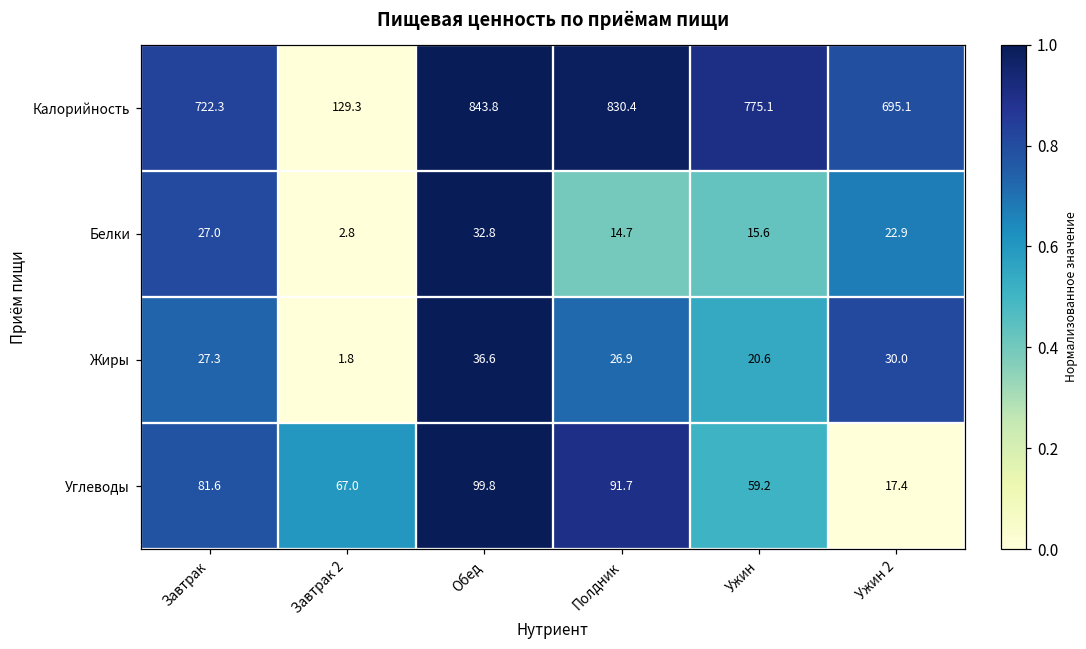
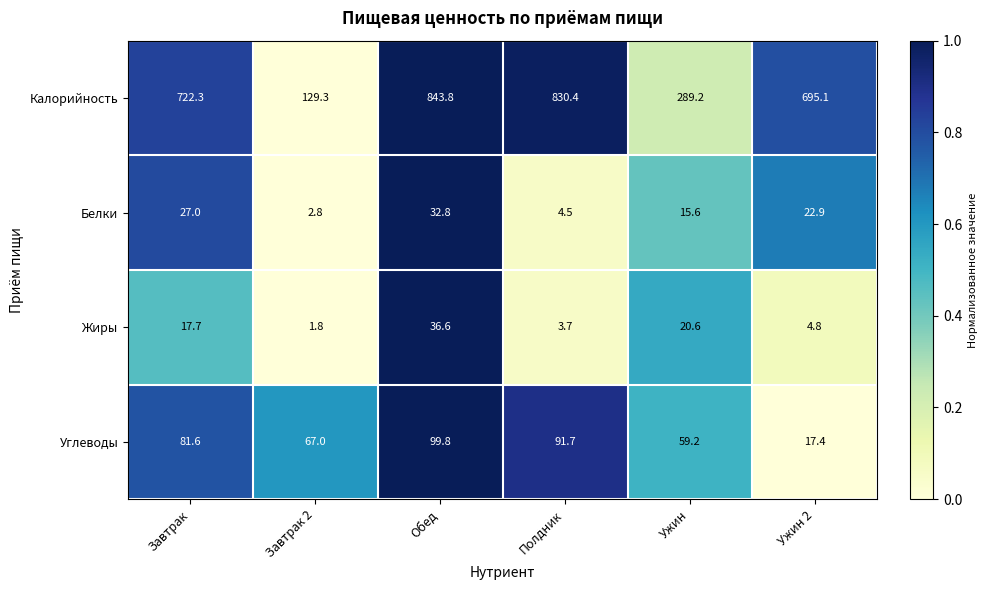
Калорийность, Ужин: 775.1 -> 289.2
Белки, Полдник: 14.7 -> 4.5
Жиры, Завтрак: 27.3 -> 17.7
Жиры, Полдник: 26.9 -> 3.7
Жиры, Ужин 2: 30.0 -> 4.8
